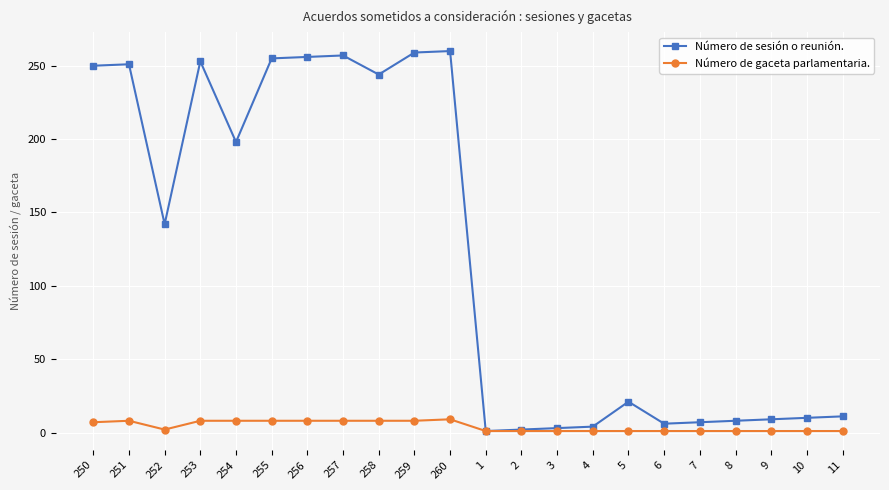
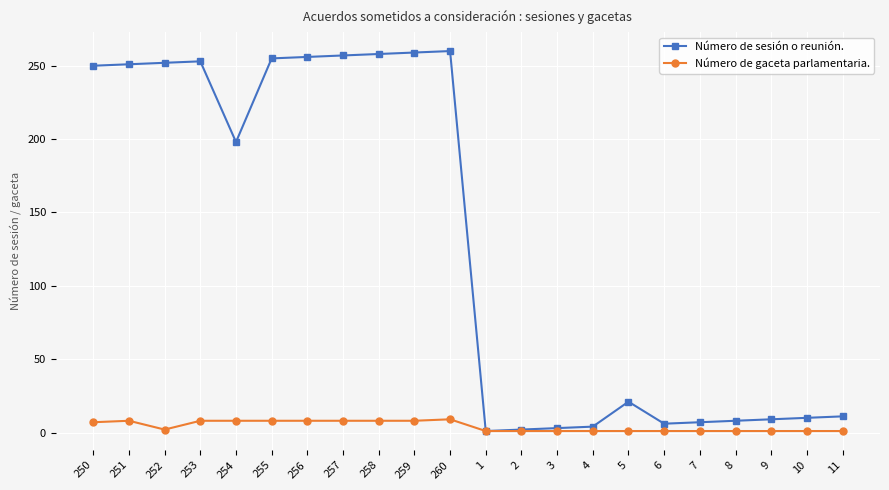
Número de sesión o reunión., 252: 142 -> 252
Número de sesión o reunión., 258: 244 -> 258
